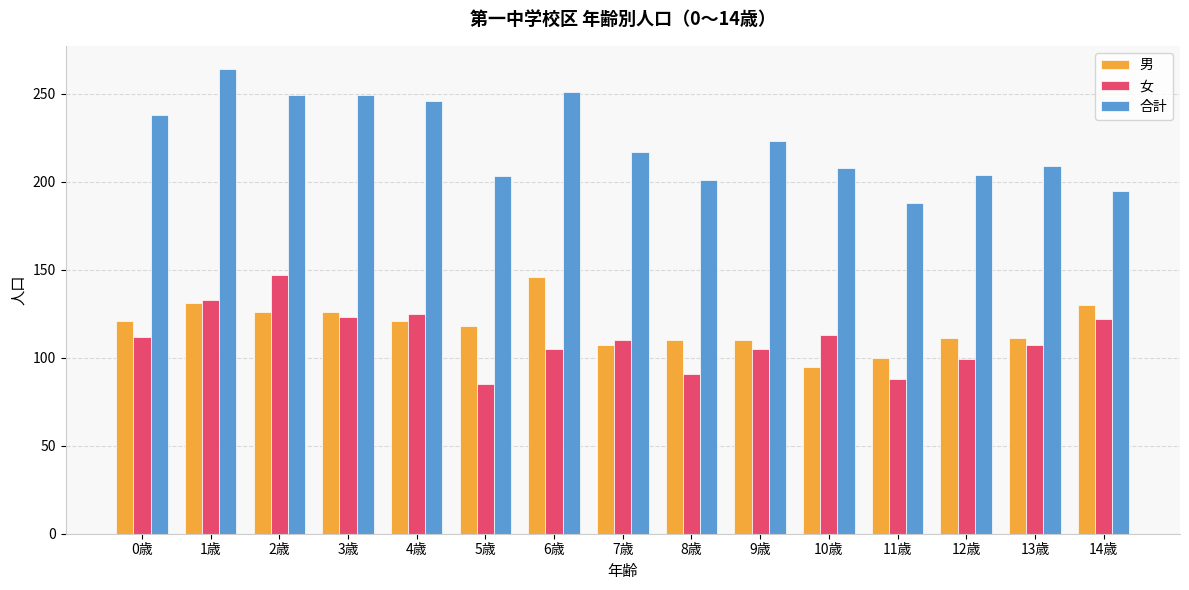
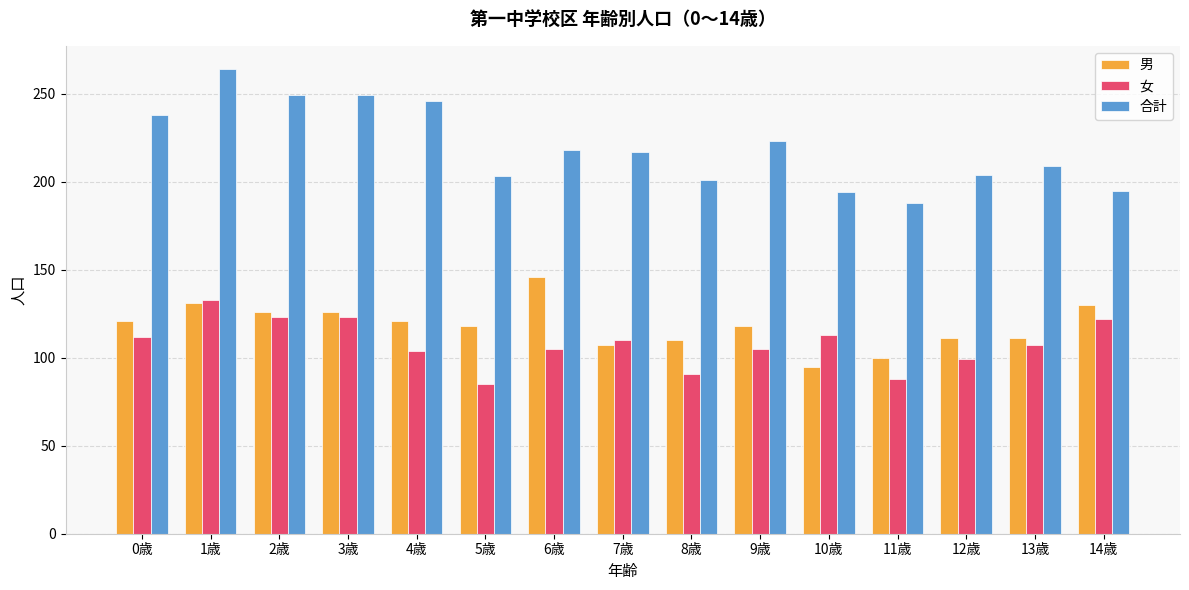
女, 2歳: 147 -> 123
女, 4歳: 125 -> 104
合計, 6歳: 251 -> 218
男, 9歳: 110 -> 118
合計, 10歳: 208 -> 194
